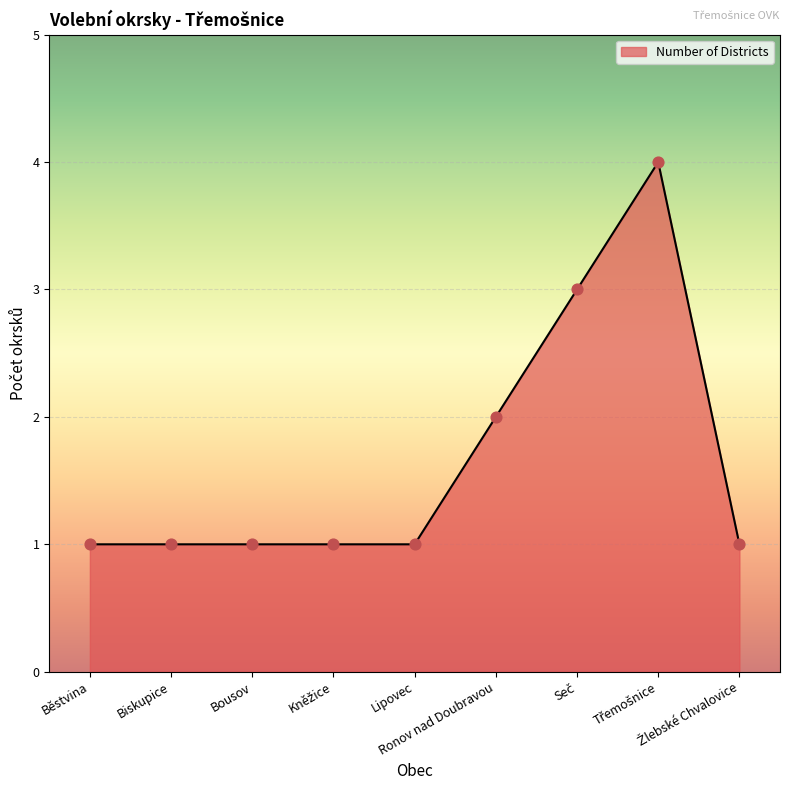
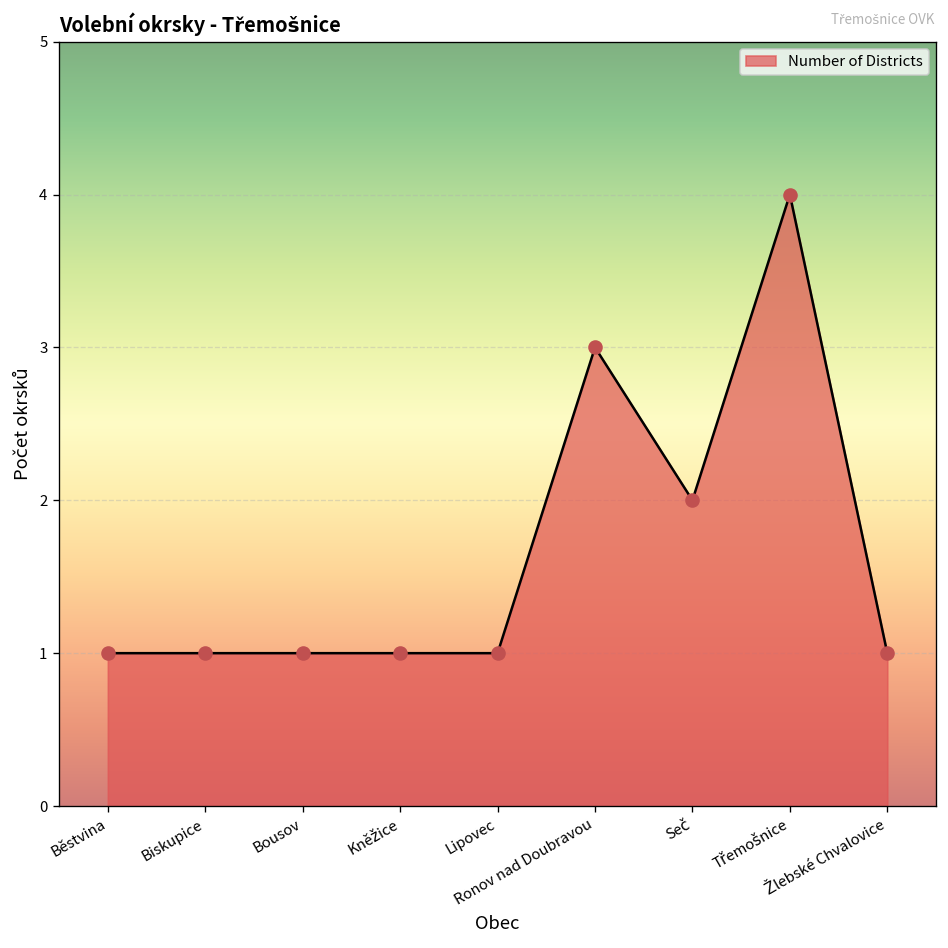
Ronov nad Doubravou: 2 -> 3
Seč: 3 -> 2
